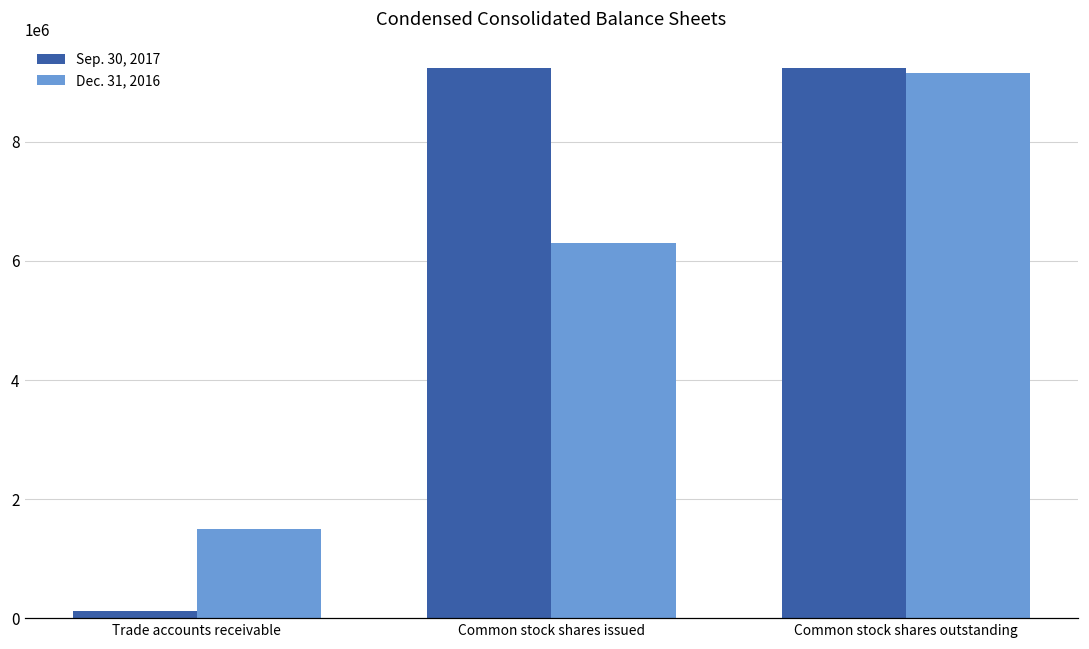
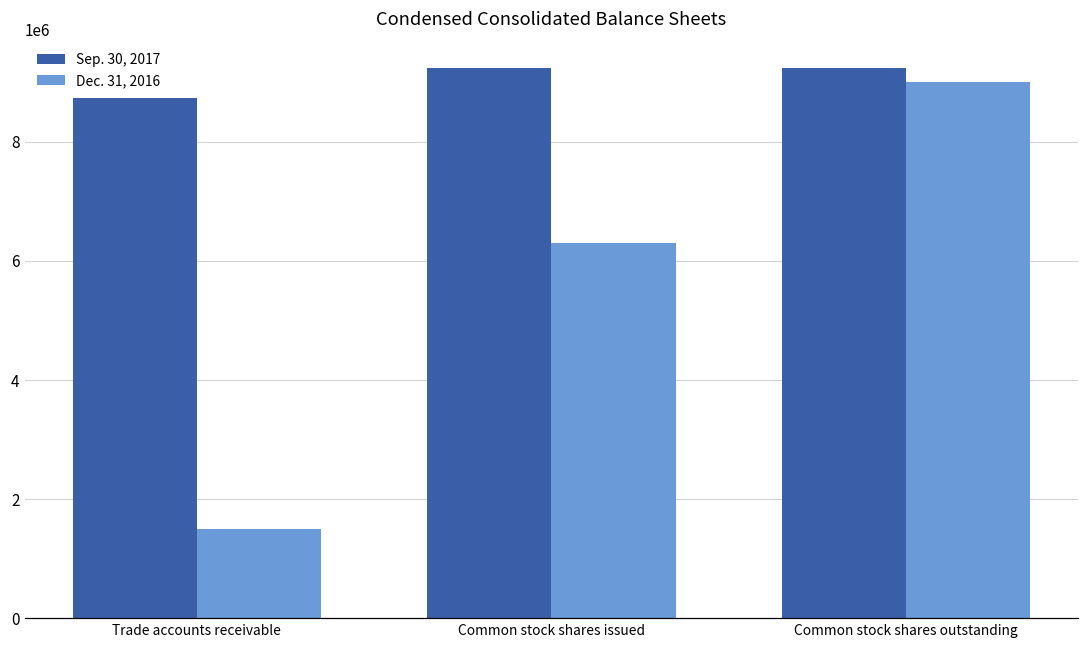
Sep. 30, 2017, Trade accounts receivable: 100000 -> 8700000
Dec. 31, 2016, Common stock shares outstanding: 9100000 -> 9000000
